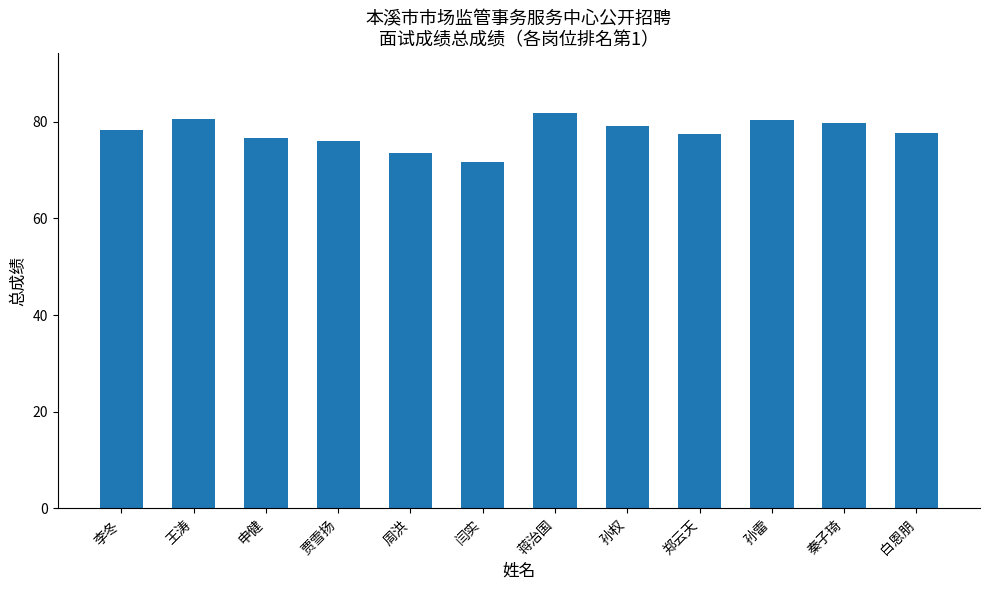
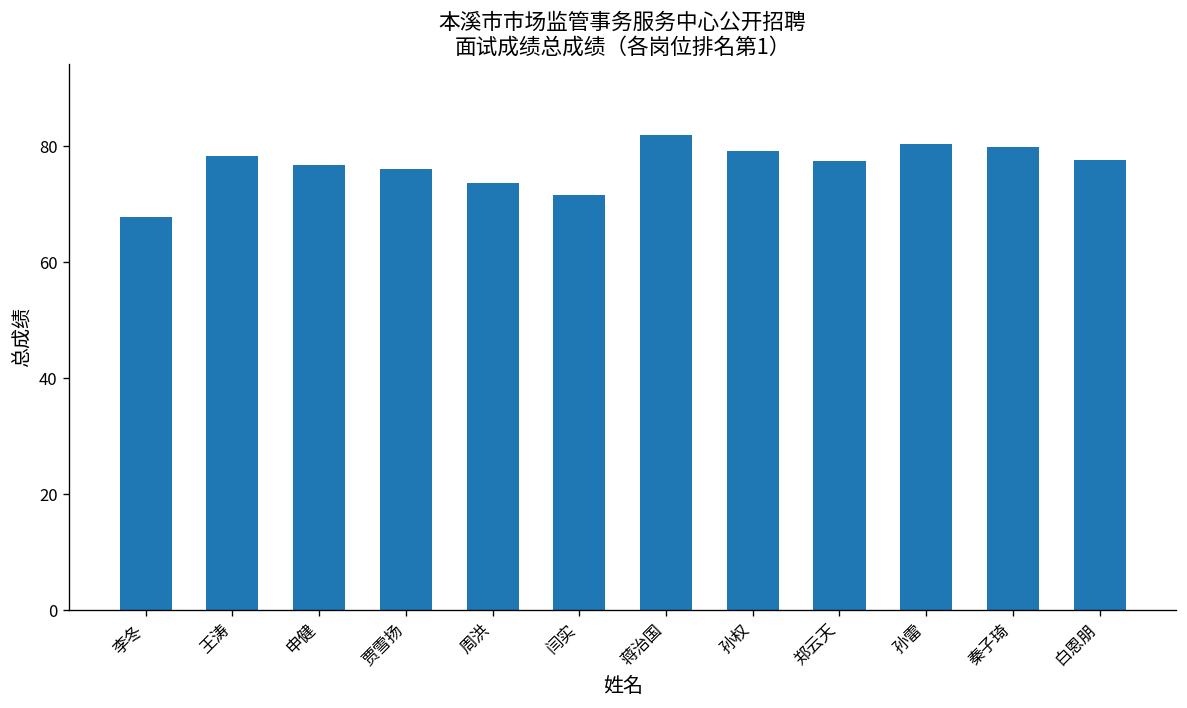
李冬: 78 -> 68
王涛: 81 -> 78
